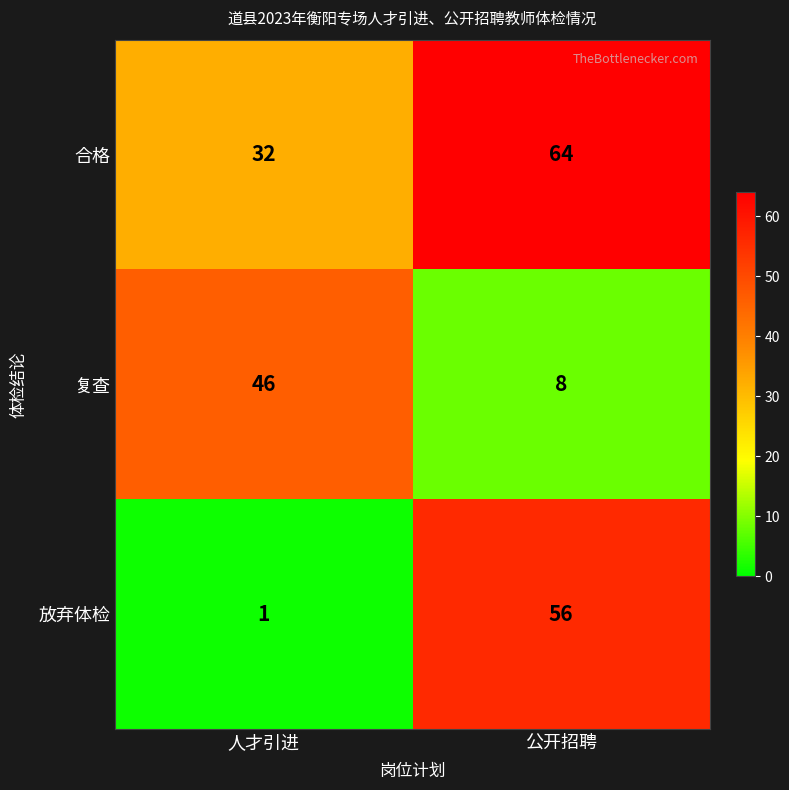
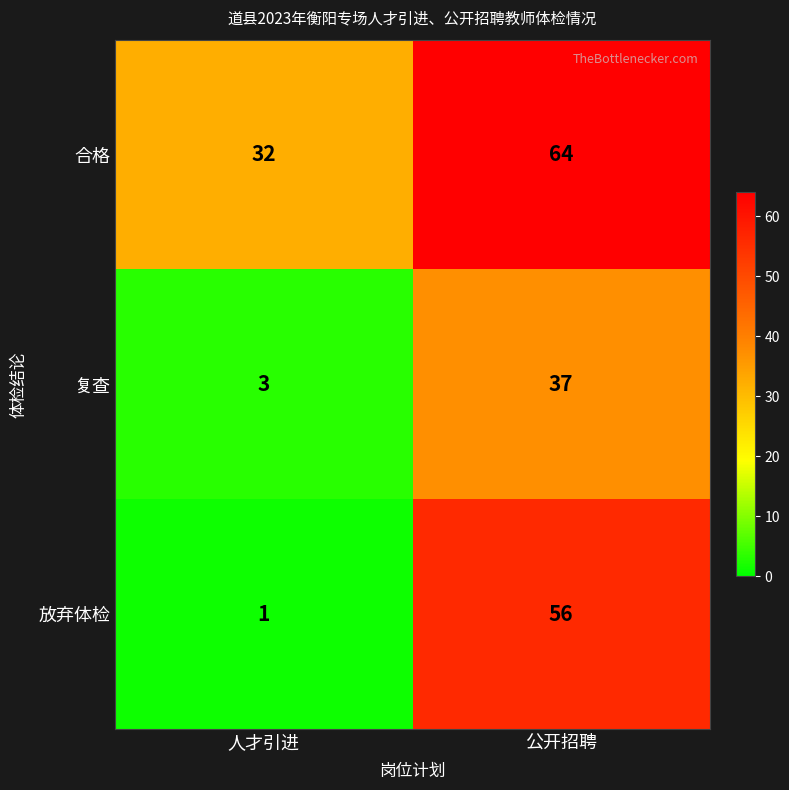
复查, 人才引进: 46 -> 3
复查, 公开招聘: 8 -> 37
